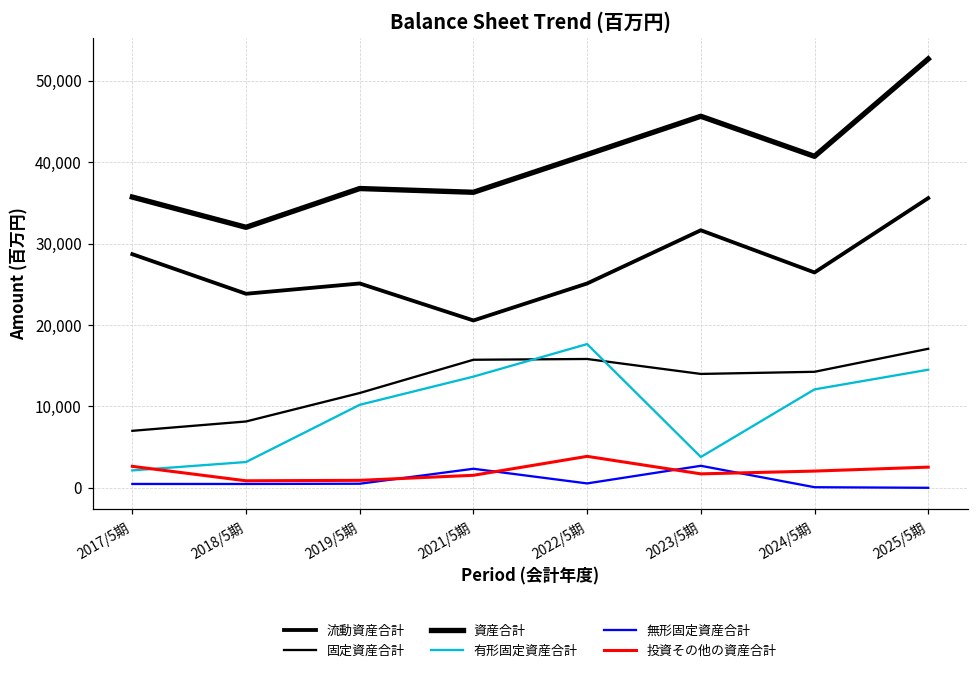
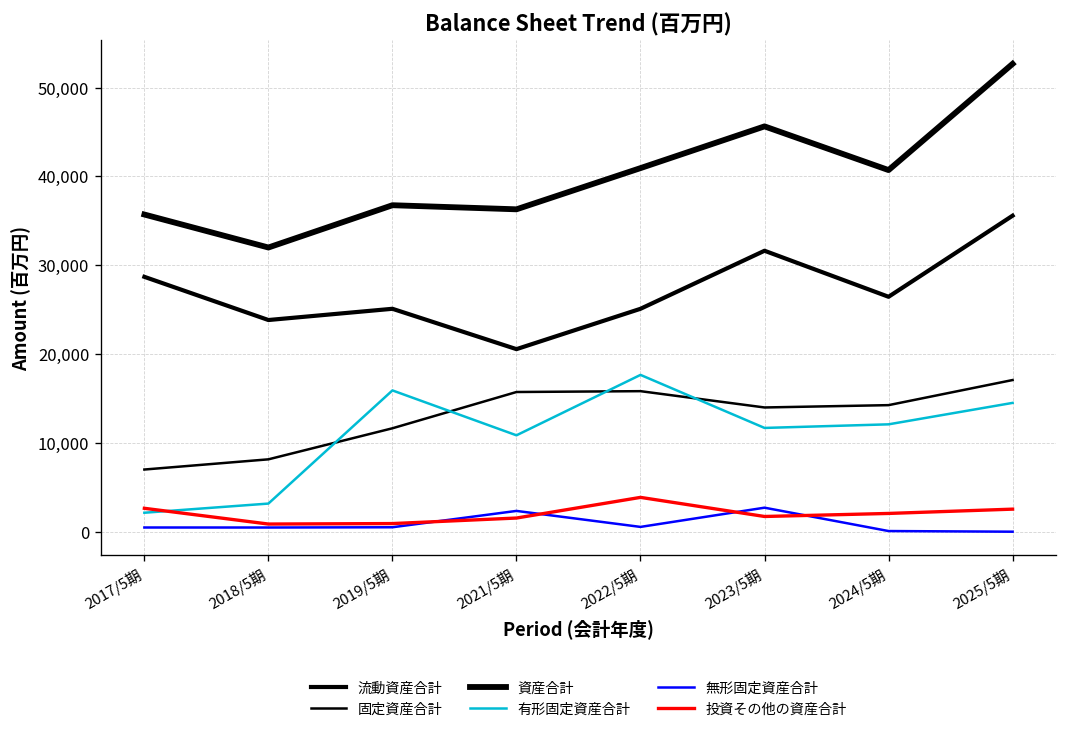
有形固定資産合計, 2019/5期: 10,000 -> 16,000
有形固定資産合計, 2021/5期: 14,000 -> 11,000
有形固定資産合計, 2023/5期: 4,000 -> 12,000
